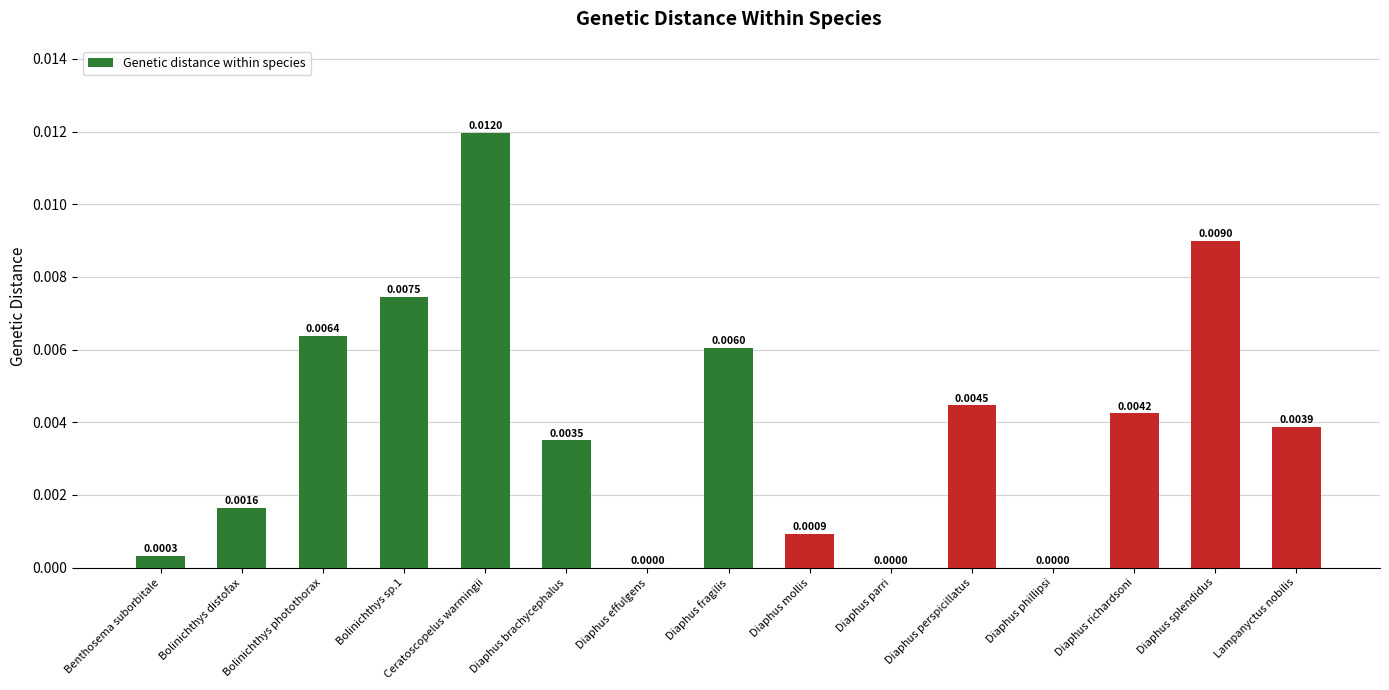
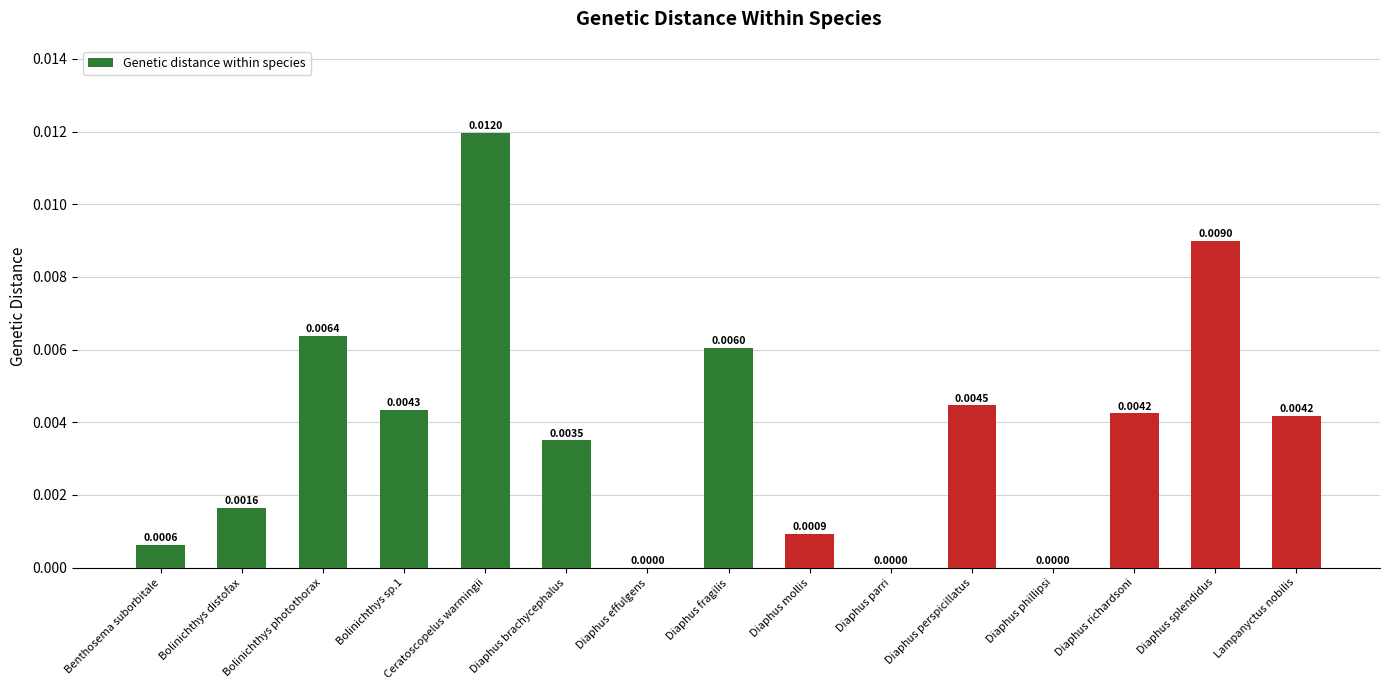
Benthosema suborbitale: 0.0003 -> 0.0006
Bolinichthys sp.1: 0.0075 -> 0.0043
Lampanyctus nobilis: 0.0039 -> 0.0042
